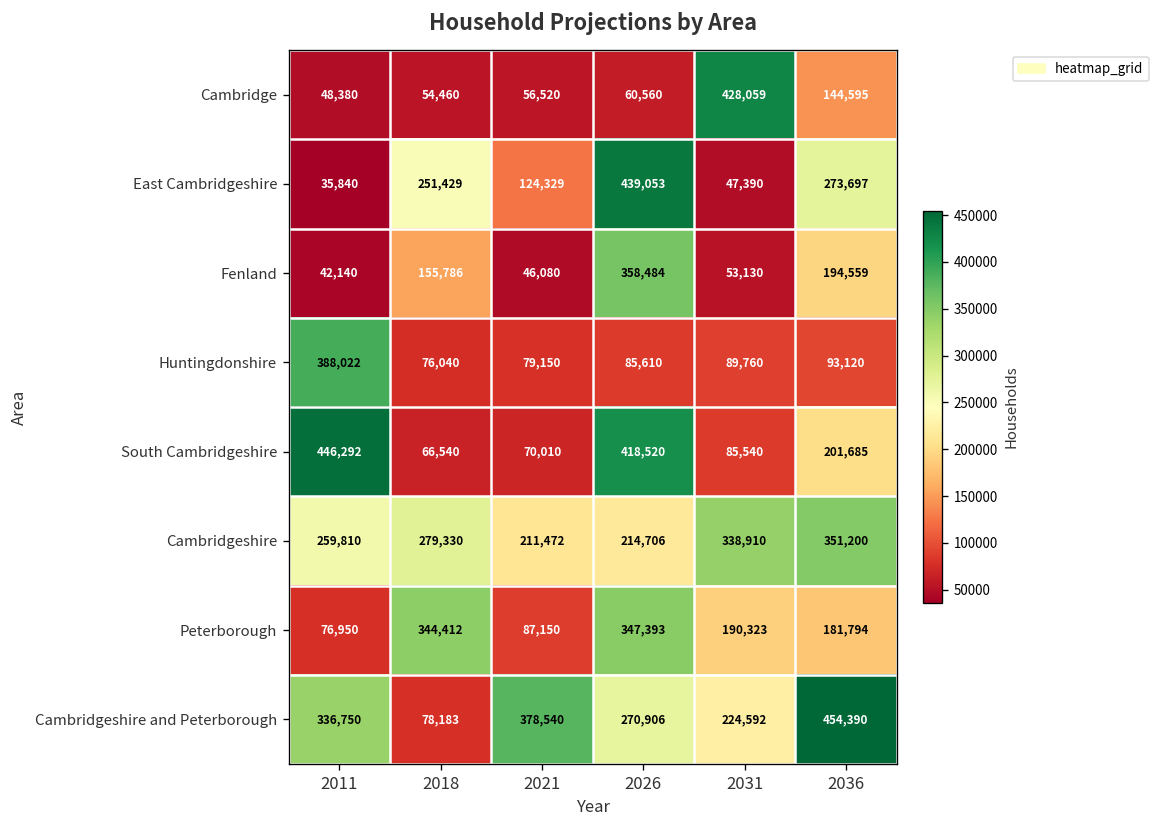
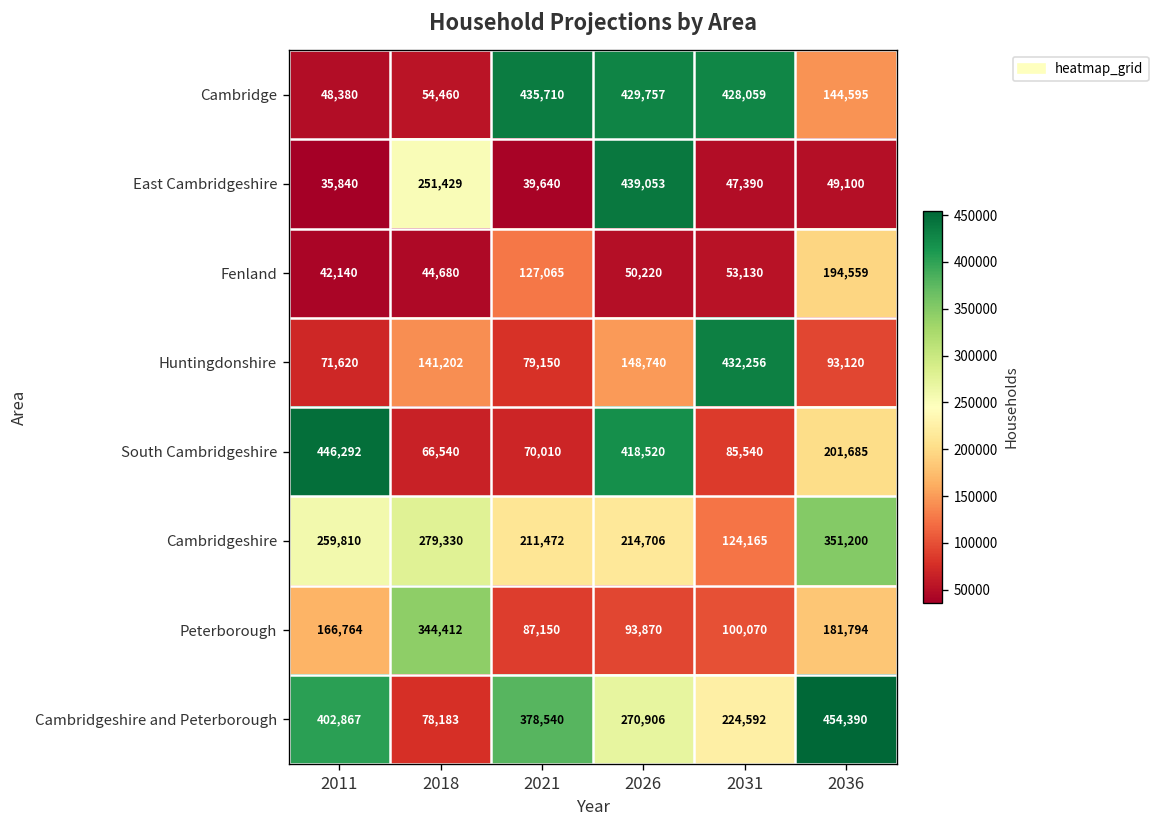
Cambridge, 2021: 56,520 -> 435,710
Cambridge, 2026: 60,560 -> 429,757
East Cambridgeshire, 2021: 124,329 -> 39,640
East Cambridgeshire, 2036: 273,697 -> 49,100
Fenland, 2018: 155,786 -> 44,680
Fenland, 2021: 46,080 -> 127,065
Fenland, 2026: 358,484 -> 50,220
Huntingdonshire, 2011: 388,022 -> 71,620
Huntingdonshire, 2018: 76,040 -> 141,202
Huntingdonshire, 2026: 85,610 -> 148,740
Huntingdonshire, 2031: 89,760 -> 432,256
Cambridgeshire, 2031: 338,910 -> 124,165
Peterborough, 2011: 76,950 -> 166,764
Peterborough, 2026: 347,393 -> 93,870
Peterborough, 2031: 190,323 -> 100,070
Cambridgeshire and Peterborough, 2011: 336,750 -> 402,867
